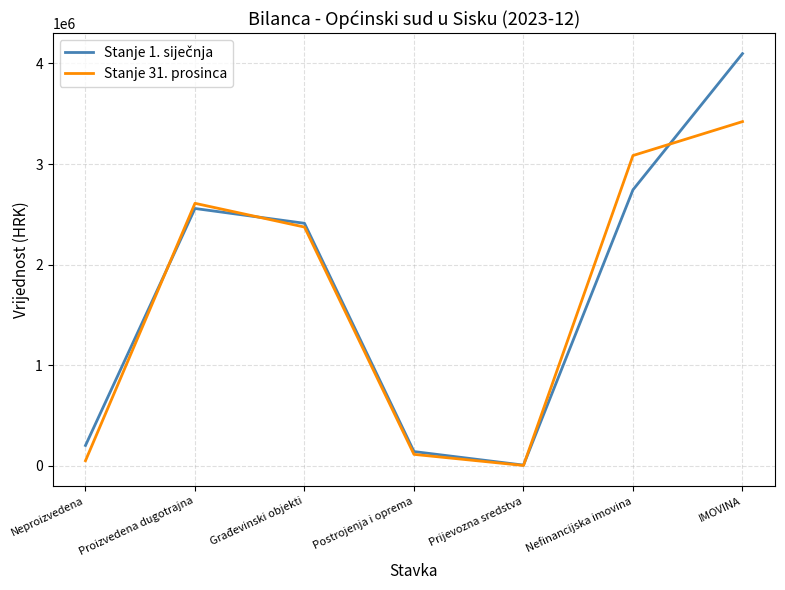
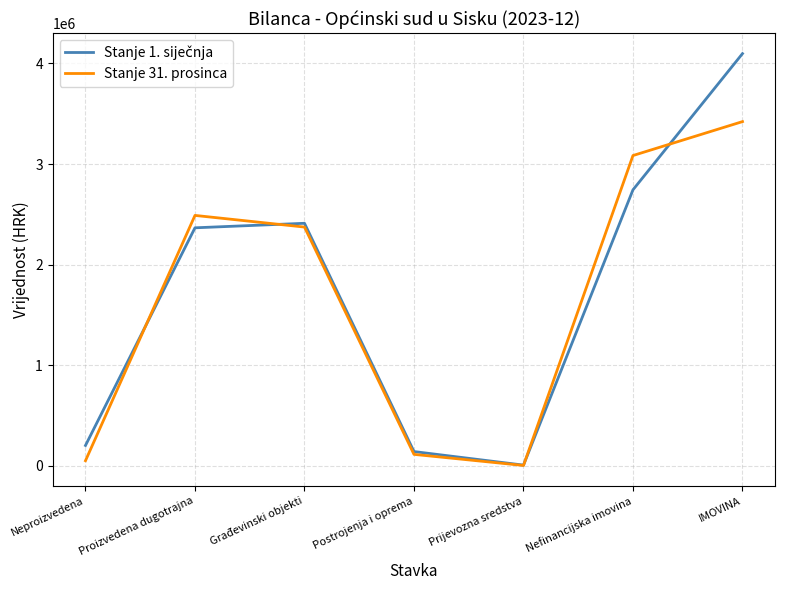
Stanje 1. siječnja, Proizvedena dugotrajna: 2560000 -> 2370000
Stanje 31. prosinca, Proizvedena dugotrajna: 2610000 -> 2490000
